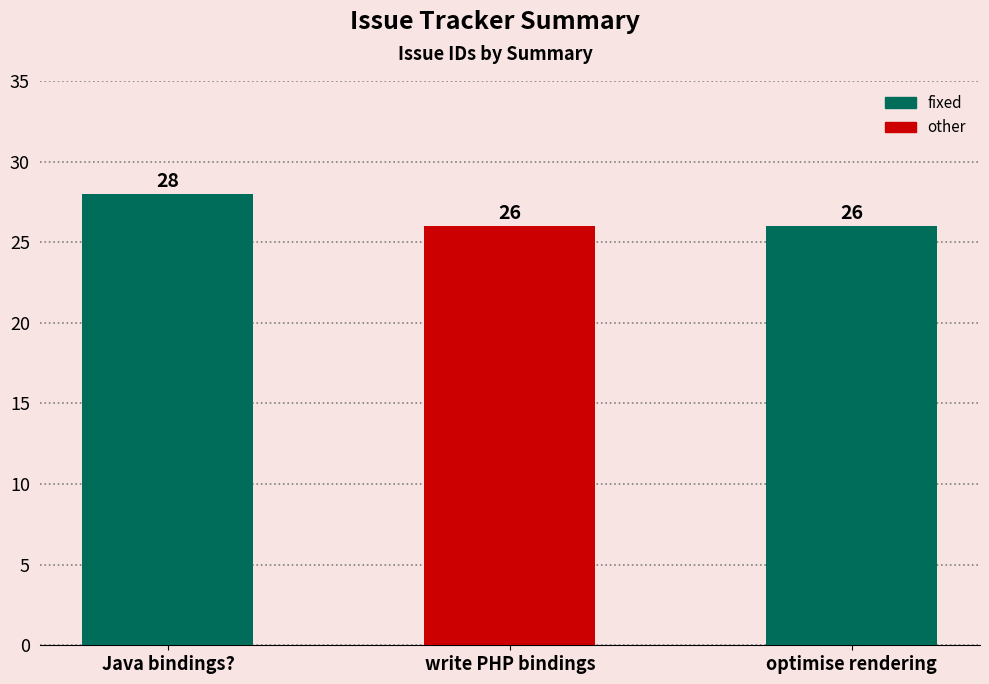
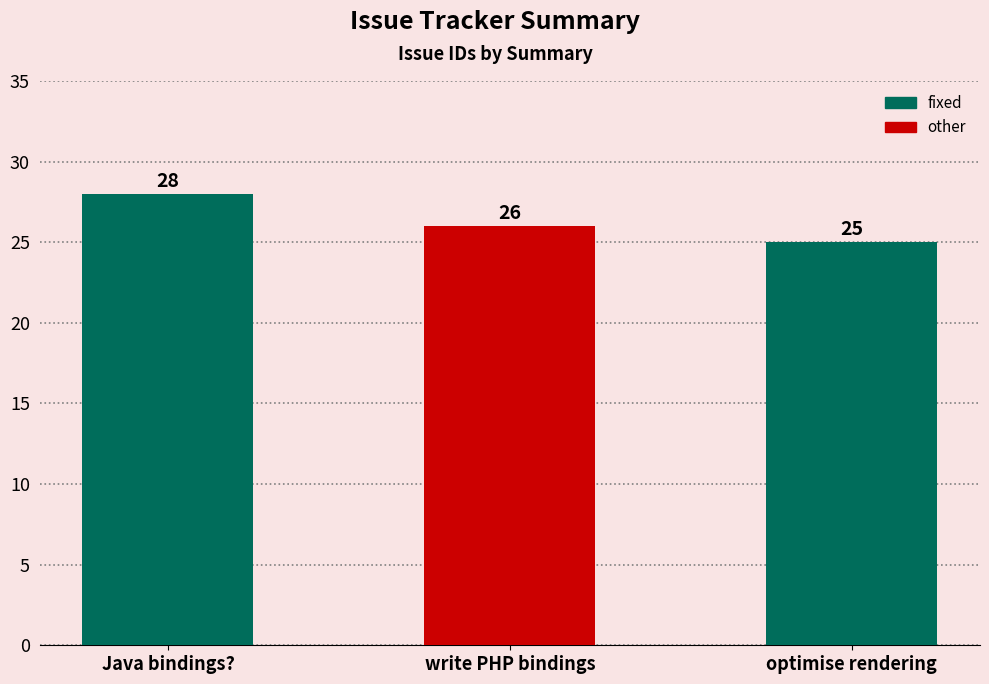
optimise rendering: 26 -> 25
